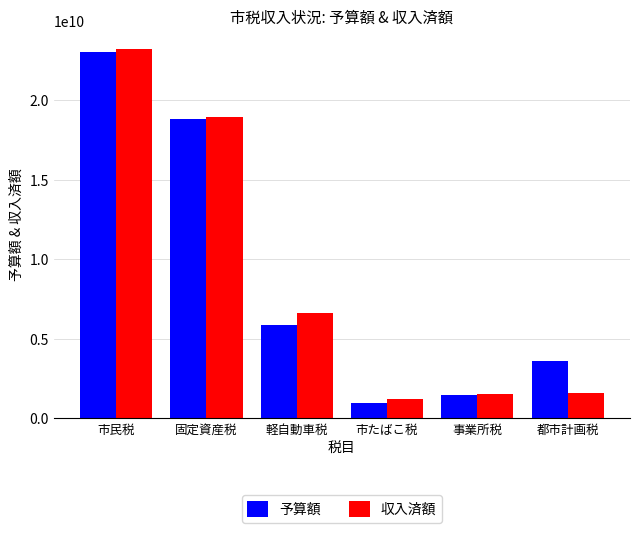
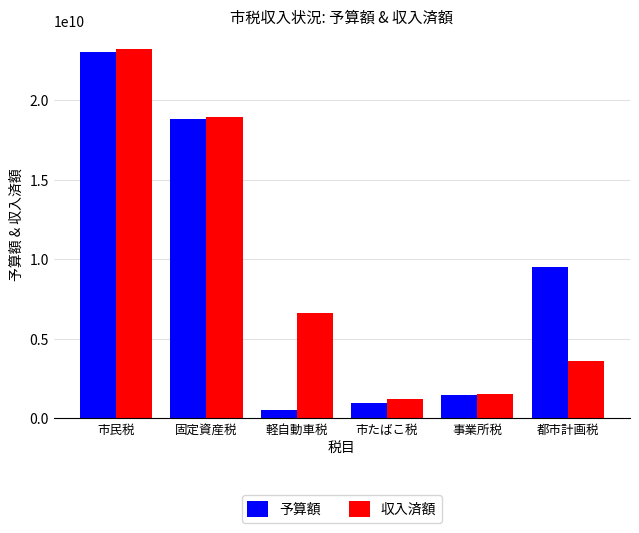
予算額, 軽自動車税: 5900000000 -> 500000000
予算額, 都市計画税: 3600000000 -> 9500000000
収入済額, 都市計画税: 1600000000 -> 3600000000
